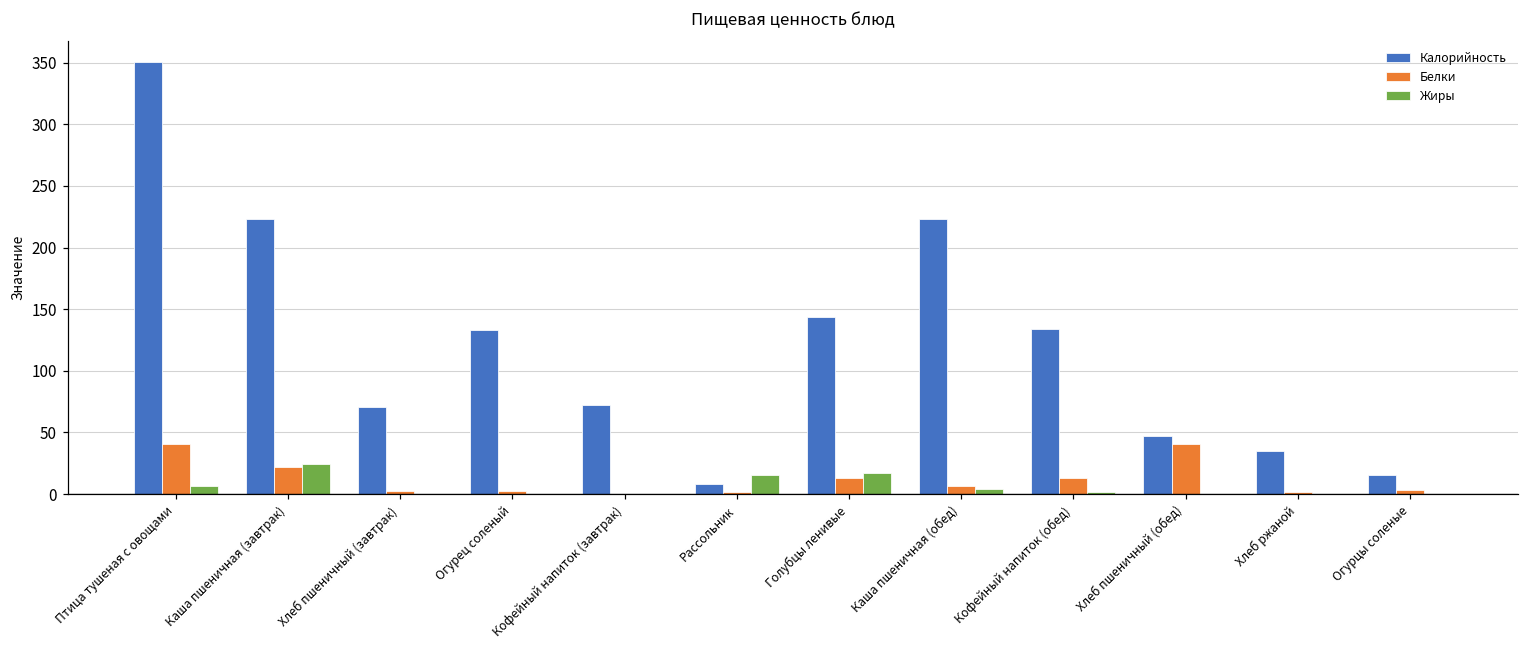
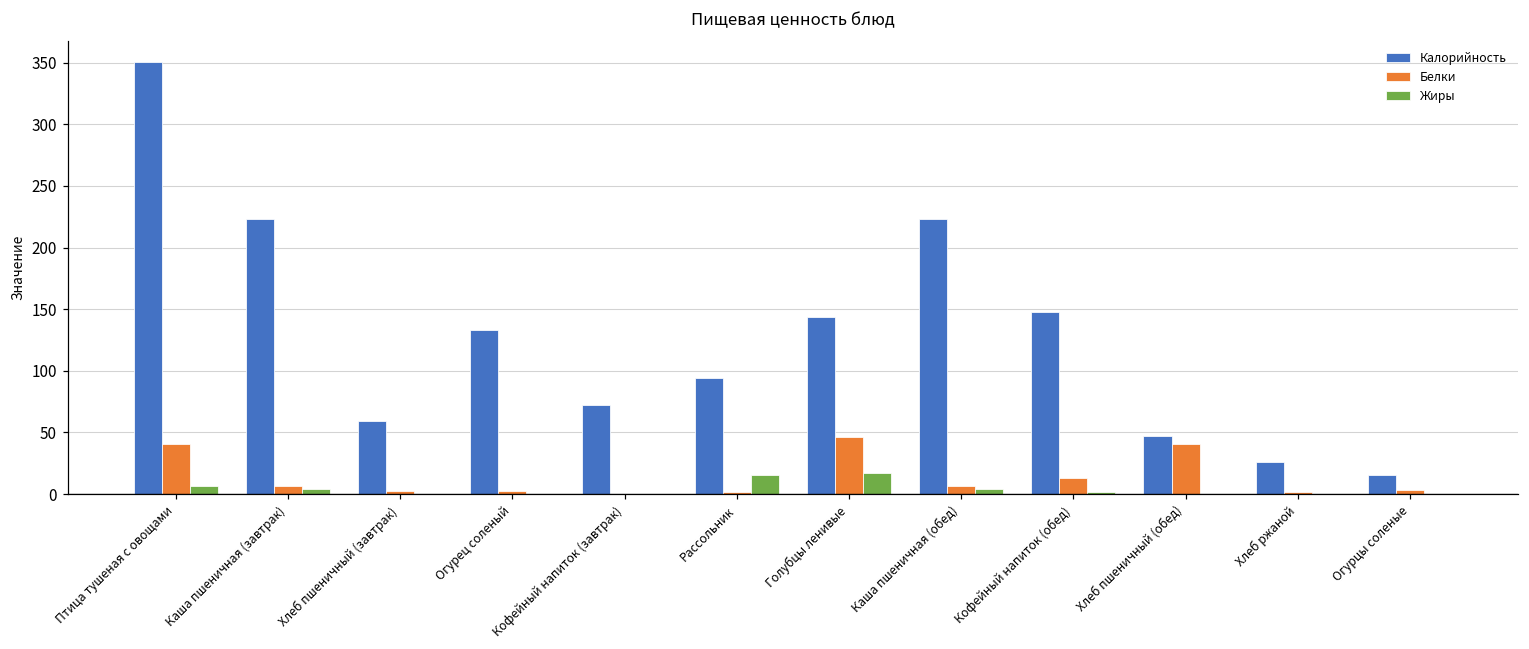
Белки, Каша пшеничная (завтрак): 22 -> 7
Жиры, Каша пшеничная (завтрак): 24 -> 4
Калорийность, Хлеб пшеничный (завтрак): 71 -> 60
Калорийность, Рассольник: 8 -> 94
Белки, Голубцы ленивые: 13 -> 46
Калорийность, Кофейный напиток (обед): 134 -> 148
Калорийность, Хлеб ржаной: 35 -> 26
